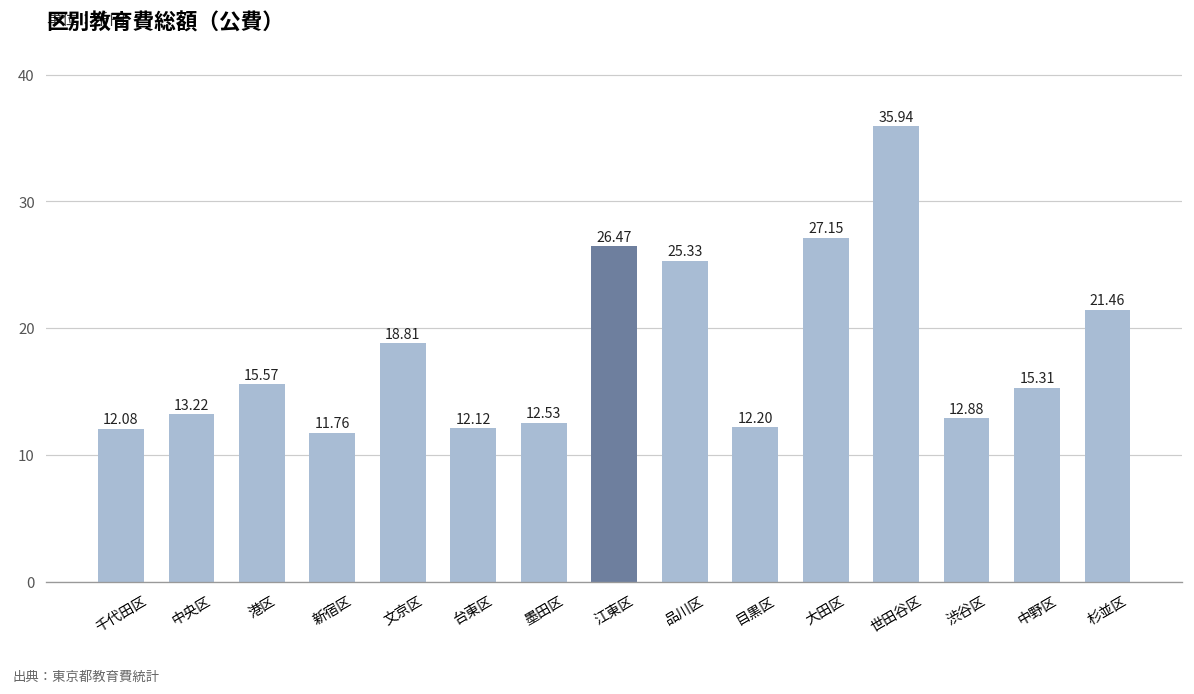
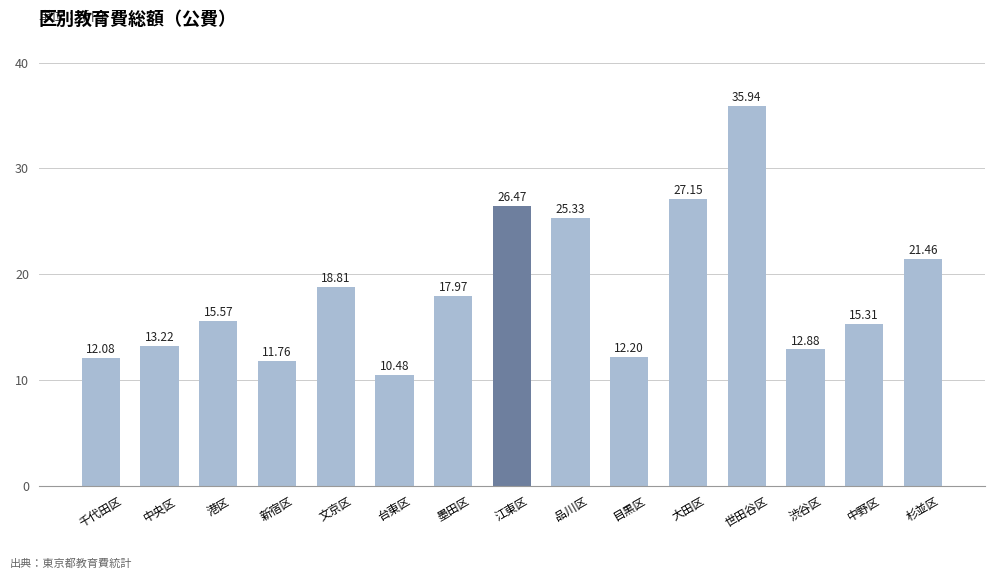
台東区: 12.12 -> 10.48
墨田区: 12.53 -> 17.97
